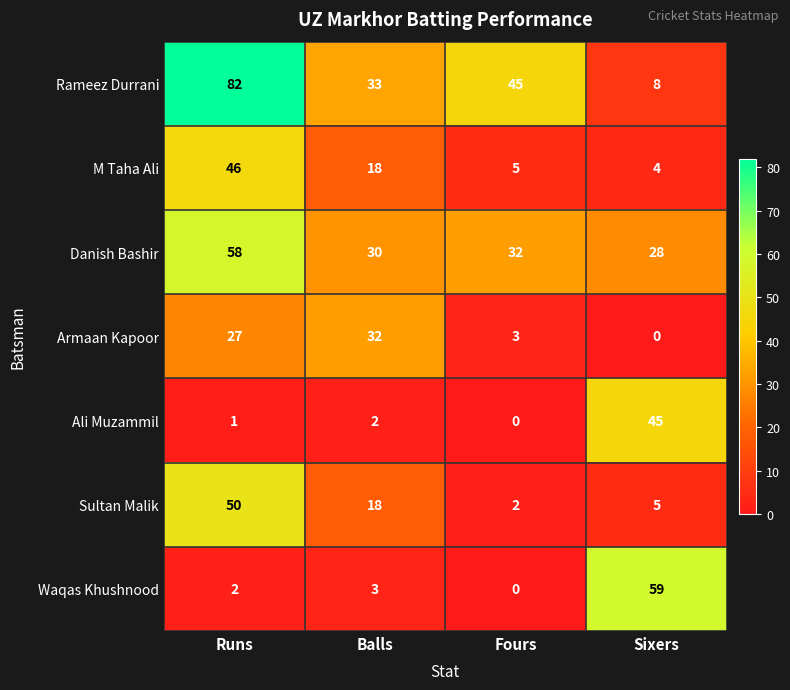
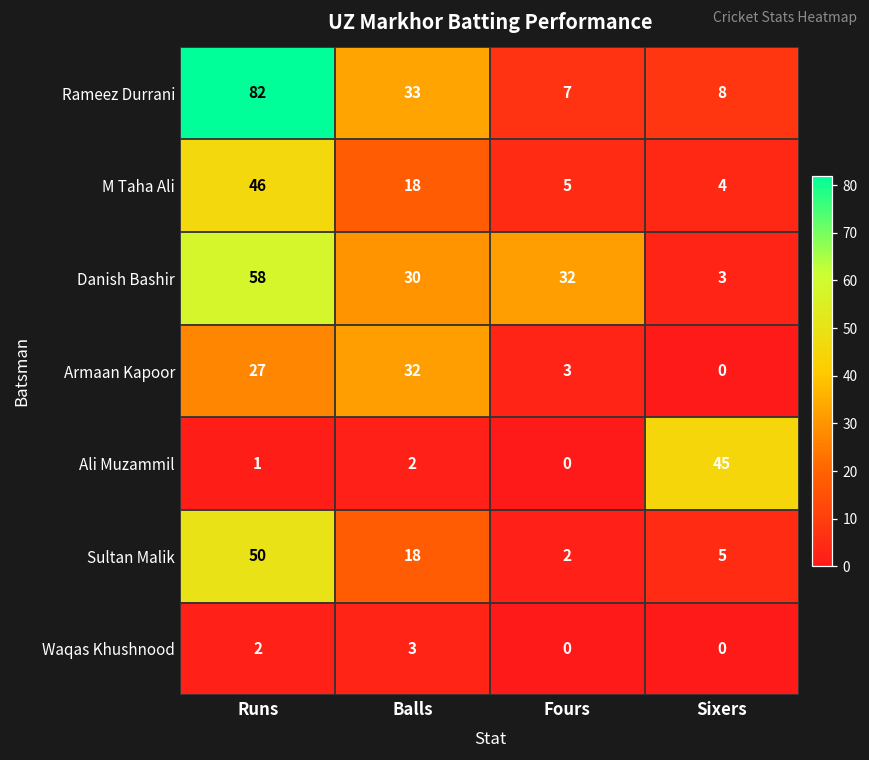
Rameez Durrani, Fours: 45 -> 7
Danish Bashir, Sixers: 28 -> 3
Waqas Khushnood, Sixers: 59 -> 0
